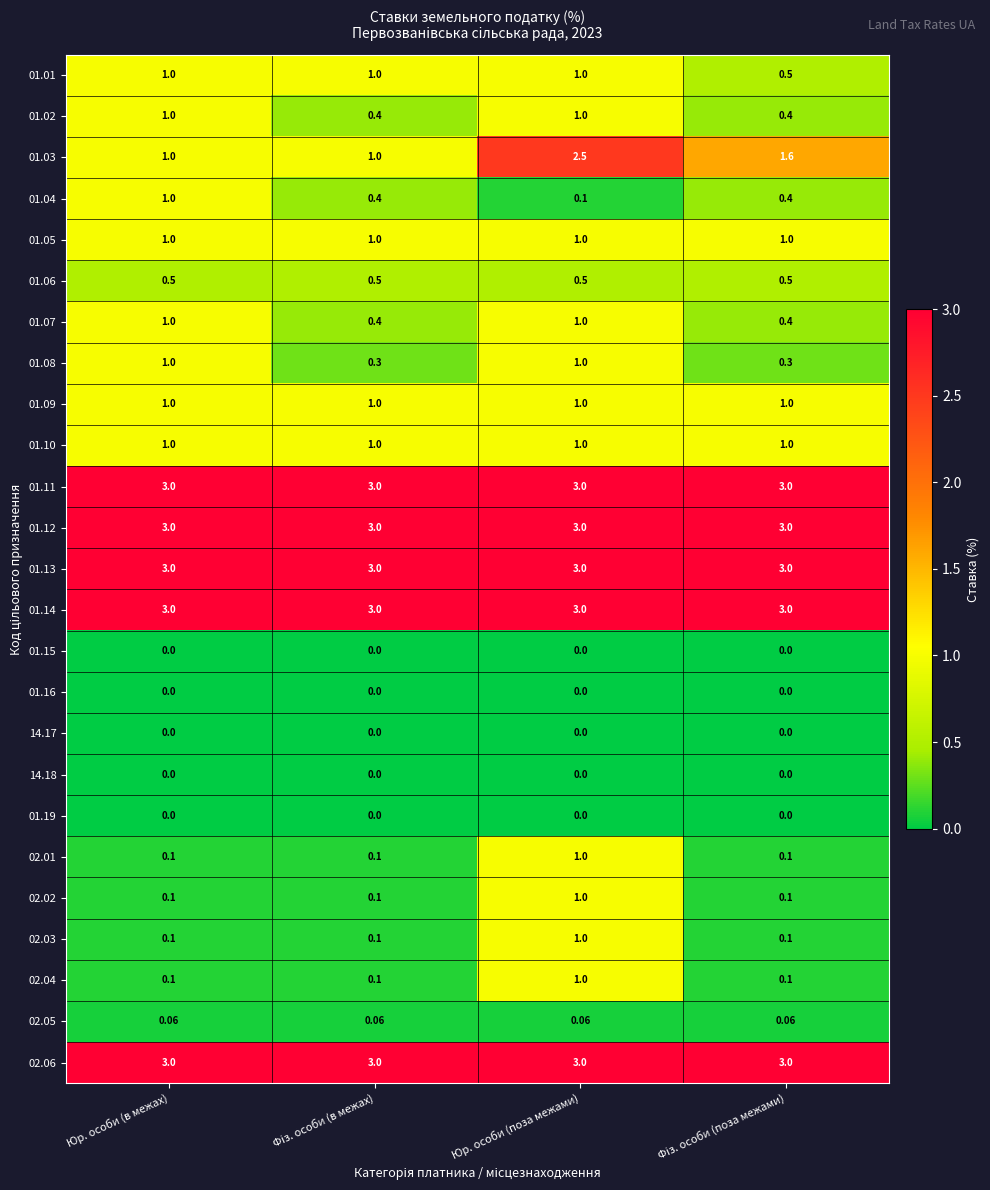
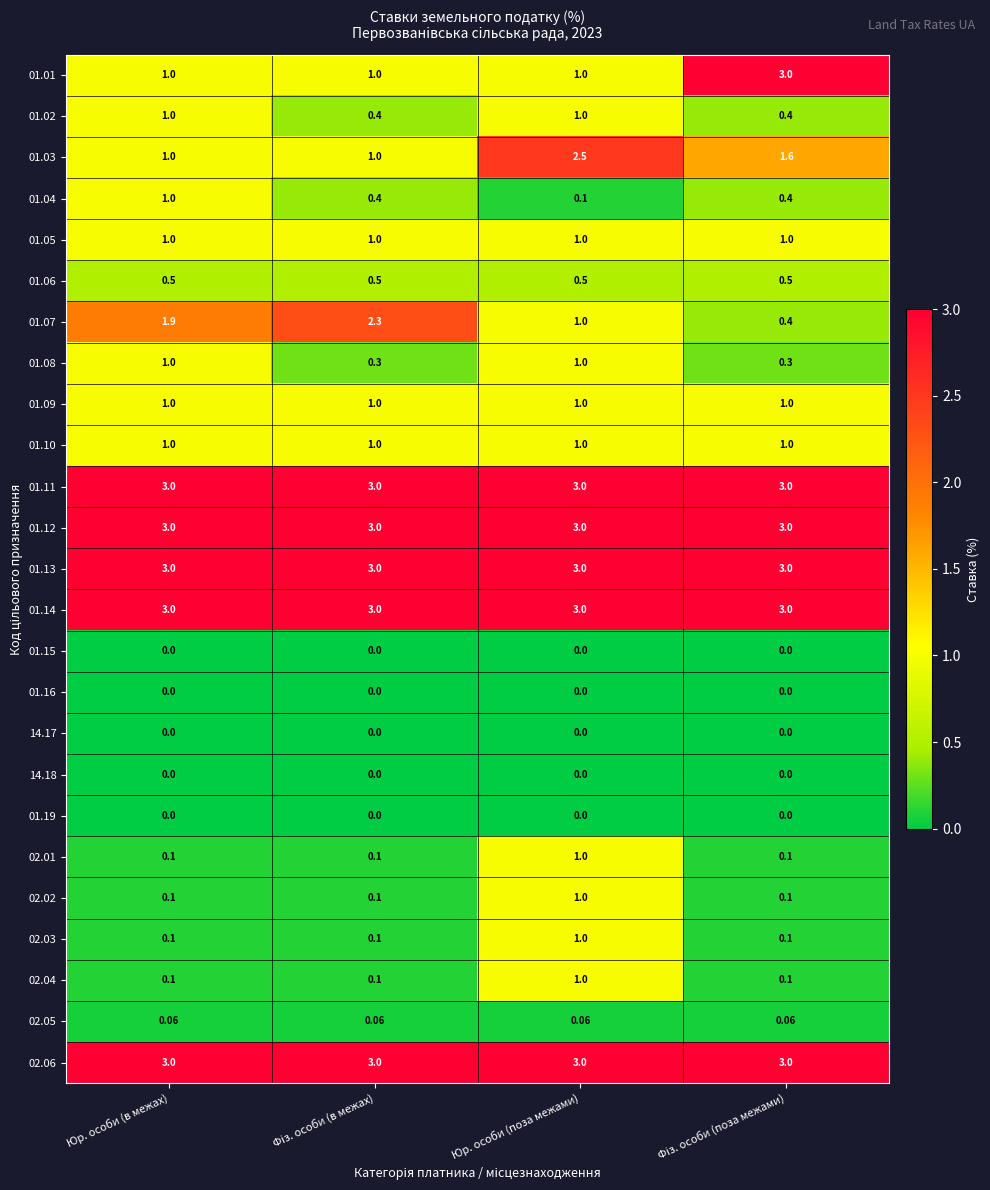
01.01, Фіз. особи (поза межами): 0.5 -> 3.0
01.07, Юр. особи (в межах): 1.0 -> 1.9
01.07, Фіз. особи (в межах): 0.4 -> 2.3
